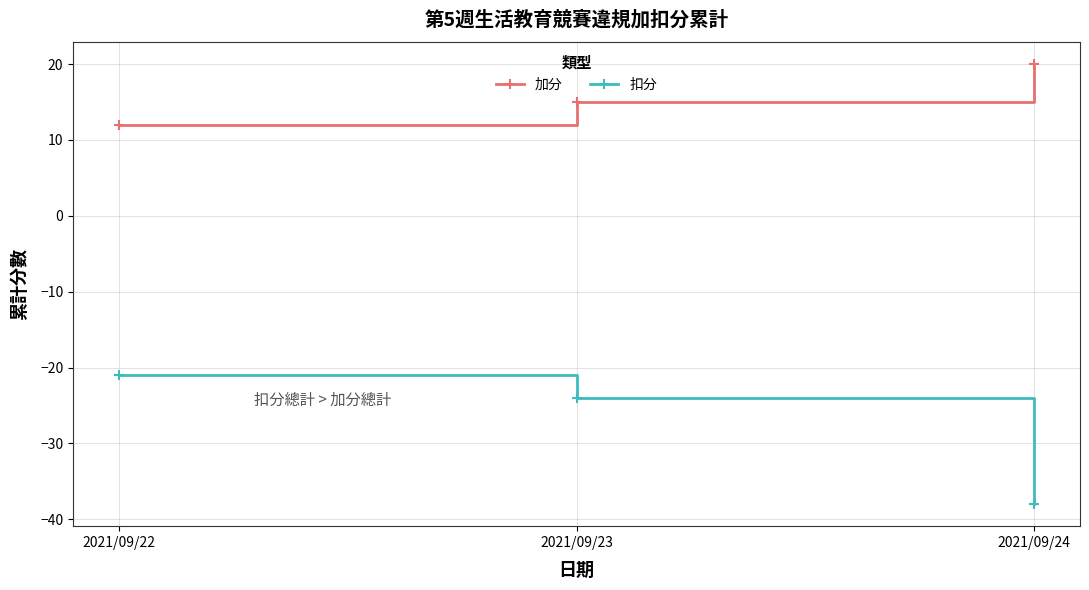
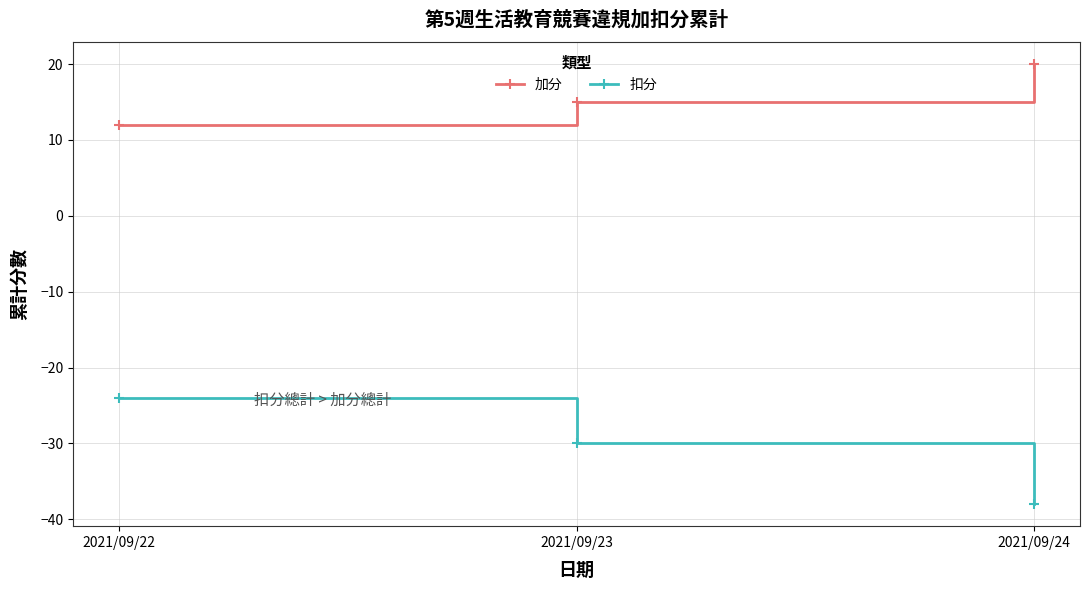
扣分, 2021/09/22: -21 -> -24
扣分, 2021/09/23: -24 -> -30
